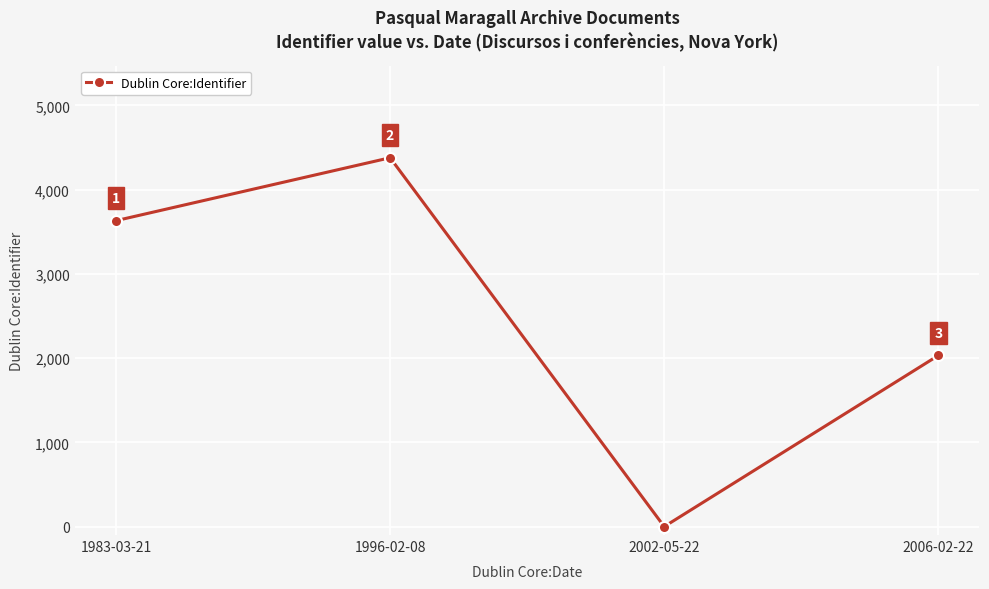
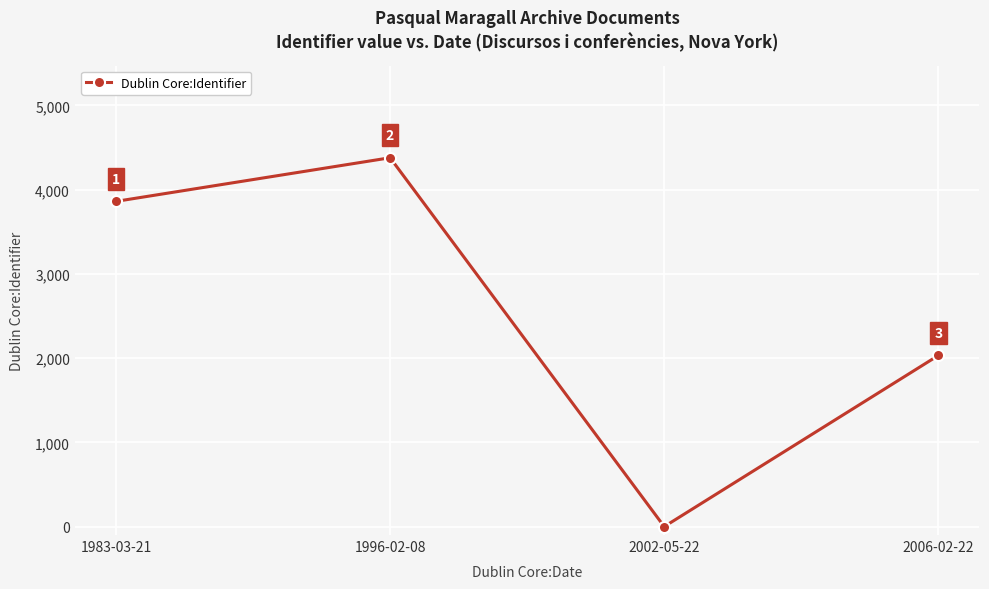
1983-03-21: 3,600 -> 3,900
